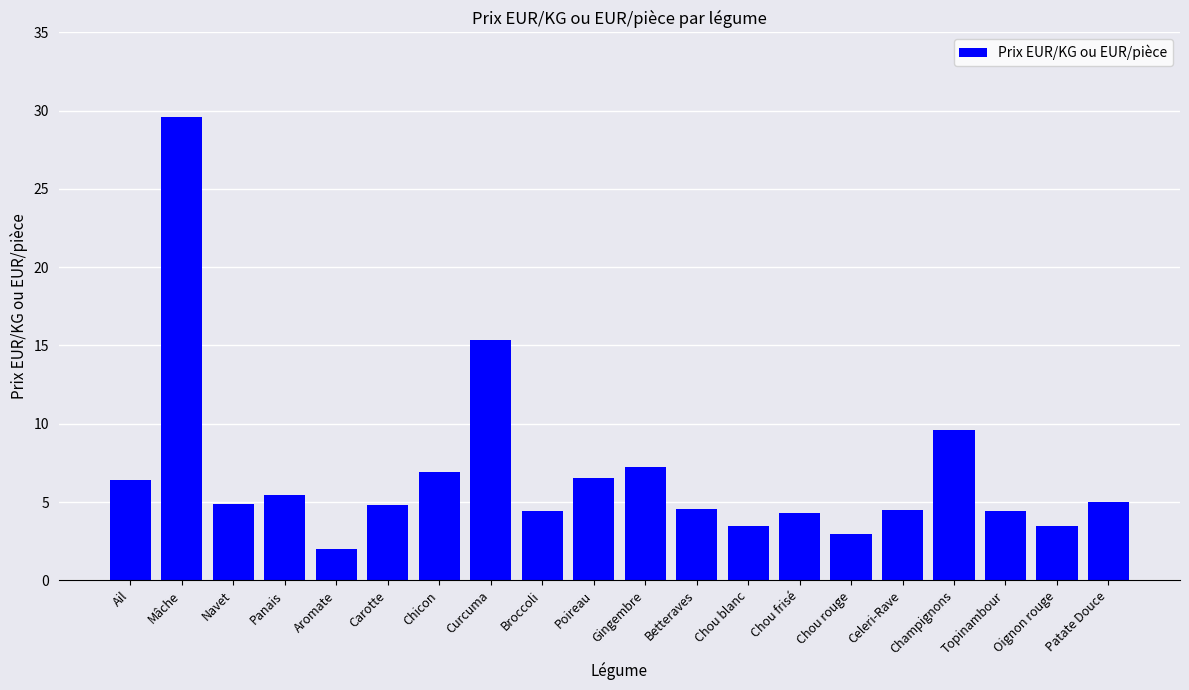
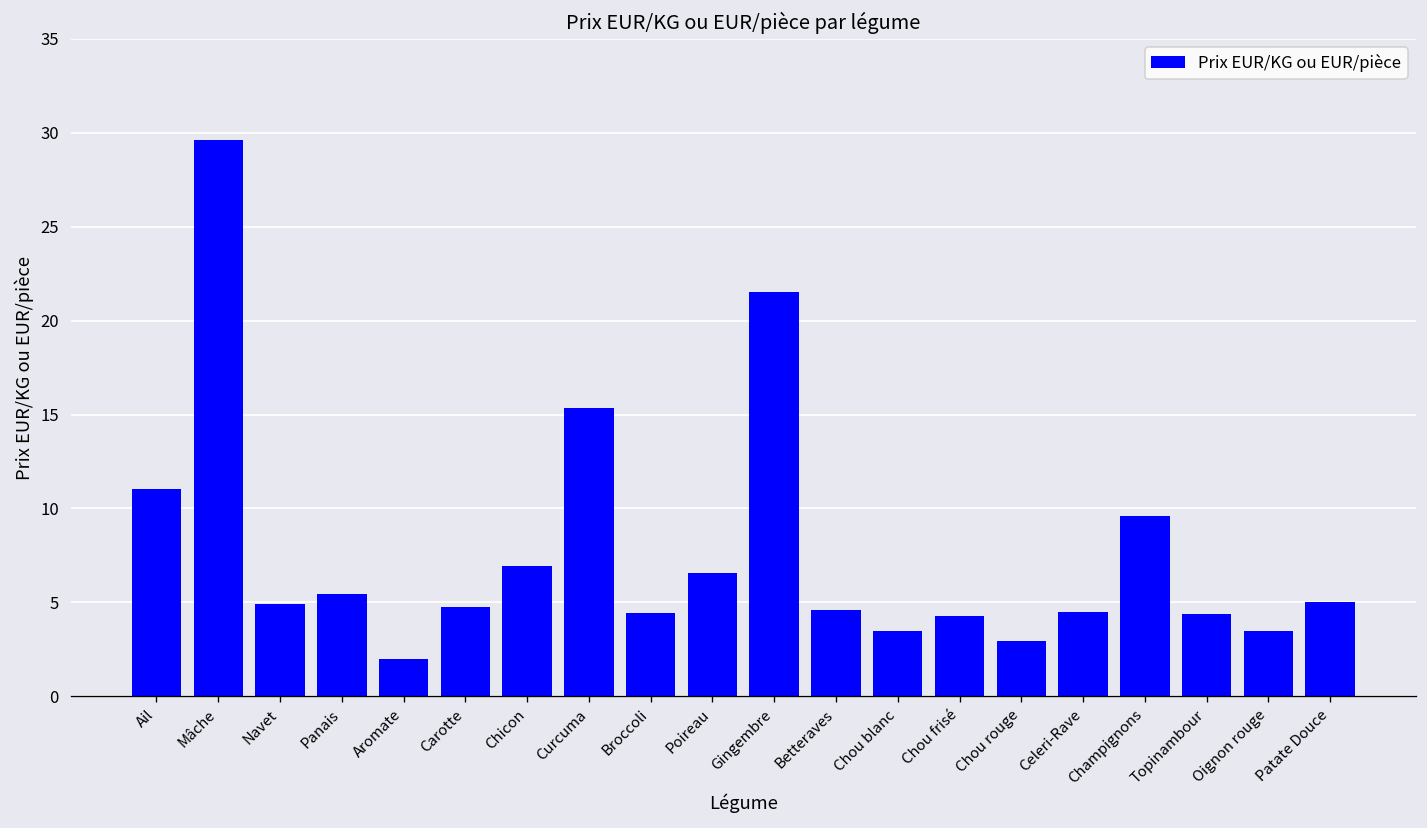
Ail: 6.4 -> 11.0
Gingembre: 7.2 -> 21.5
